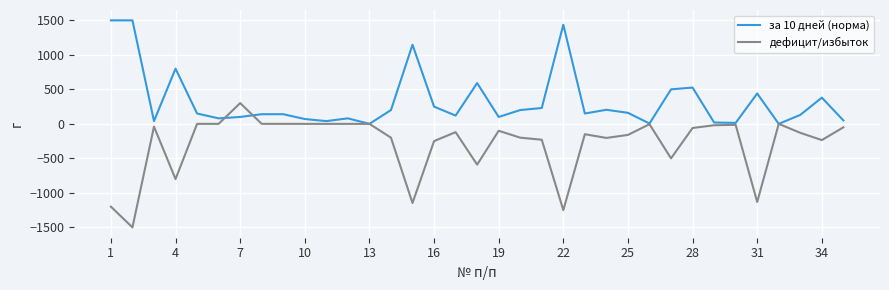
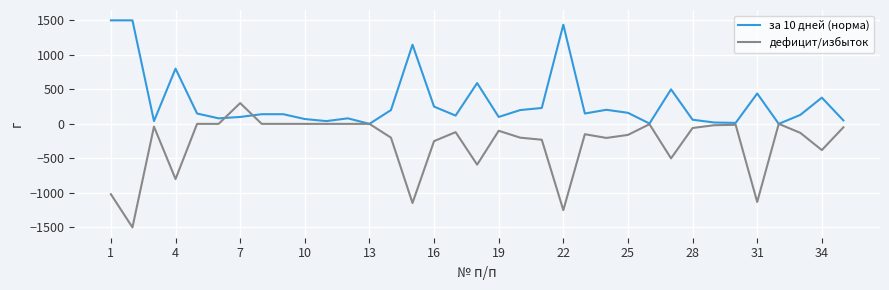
дефицит/избыток, 1: -1200 -> -1000
за 10 дней (норма), 28: 500 -> 100
дефицит/избыток, 34: -200 -> -400
